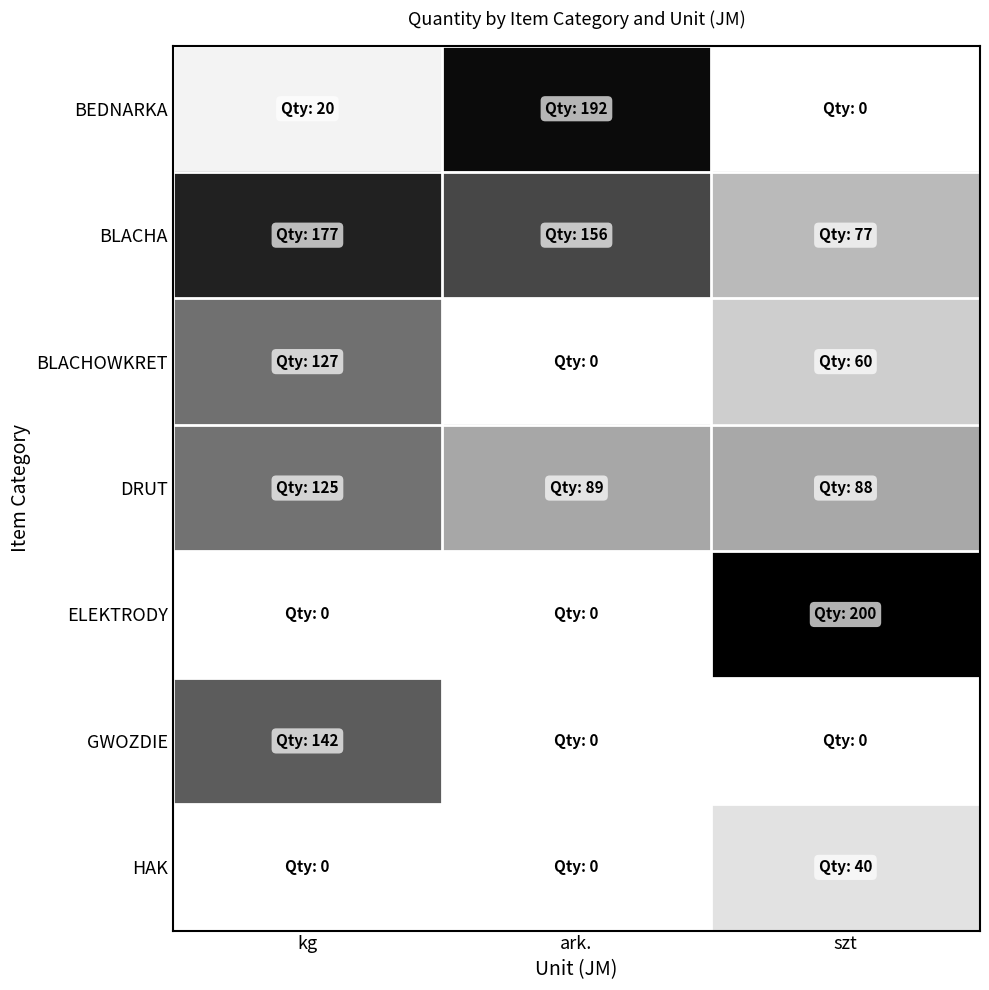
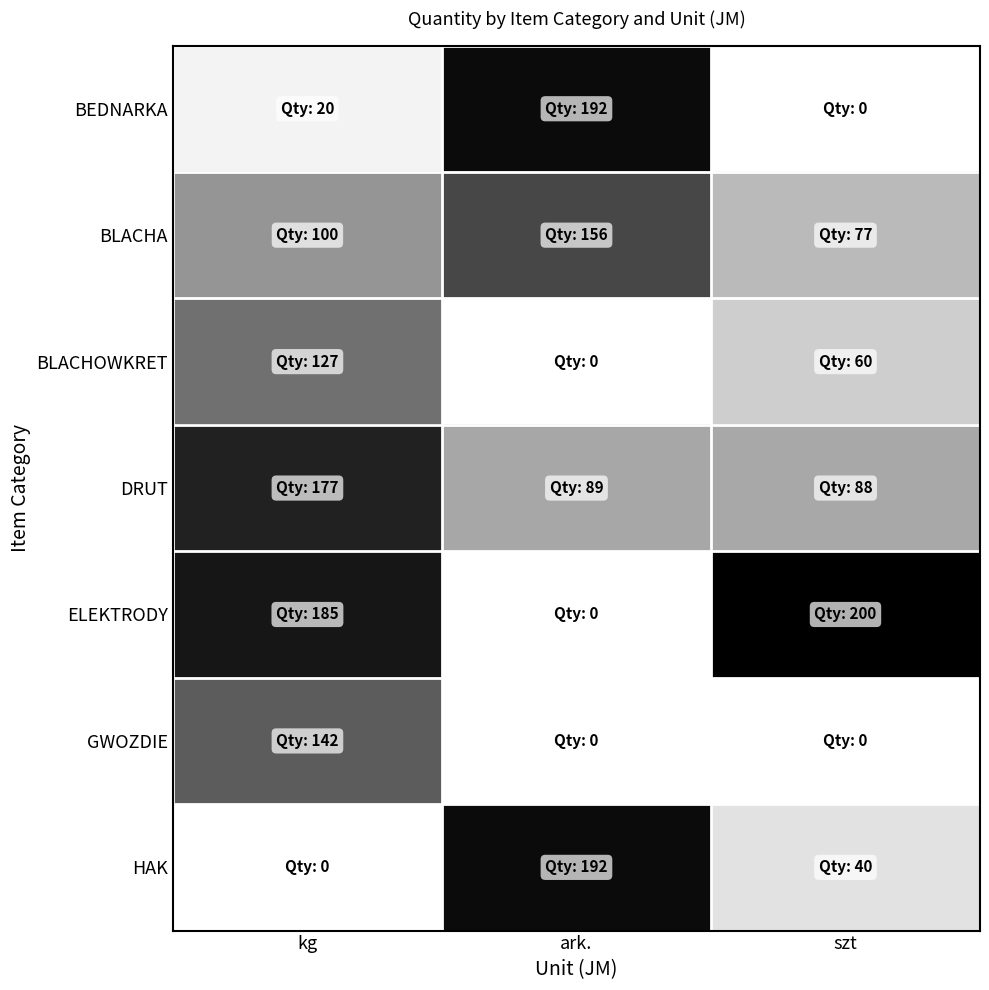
BLACHA, kg: 177 -> 100
DRUT, kg: 125 -> 177
ELEKTRODY, kg: 0 -> 185
HAK, ark.: 0 -> 192
